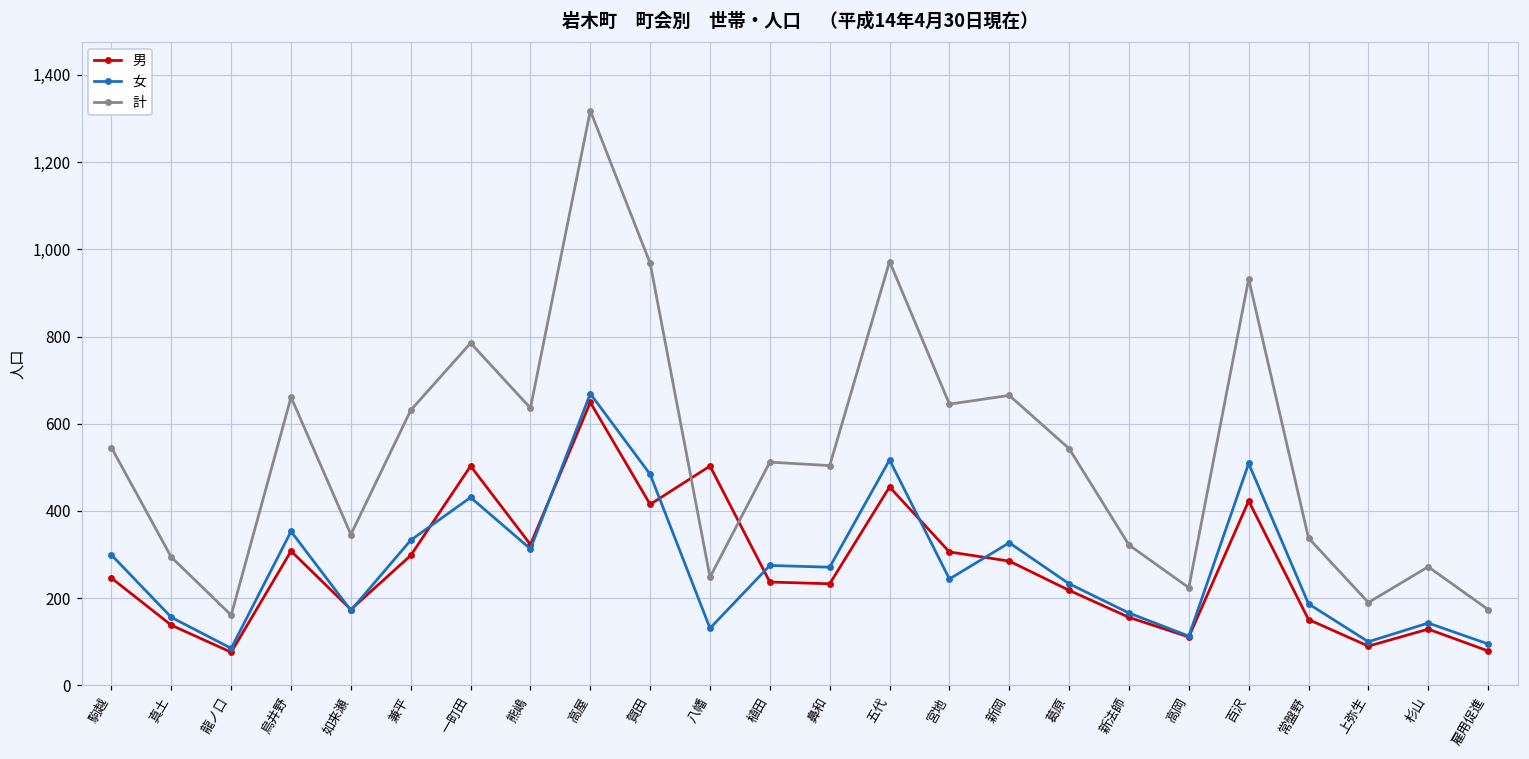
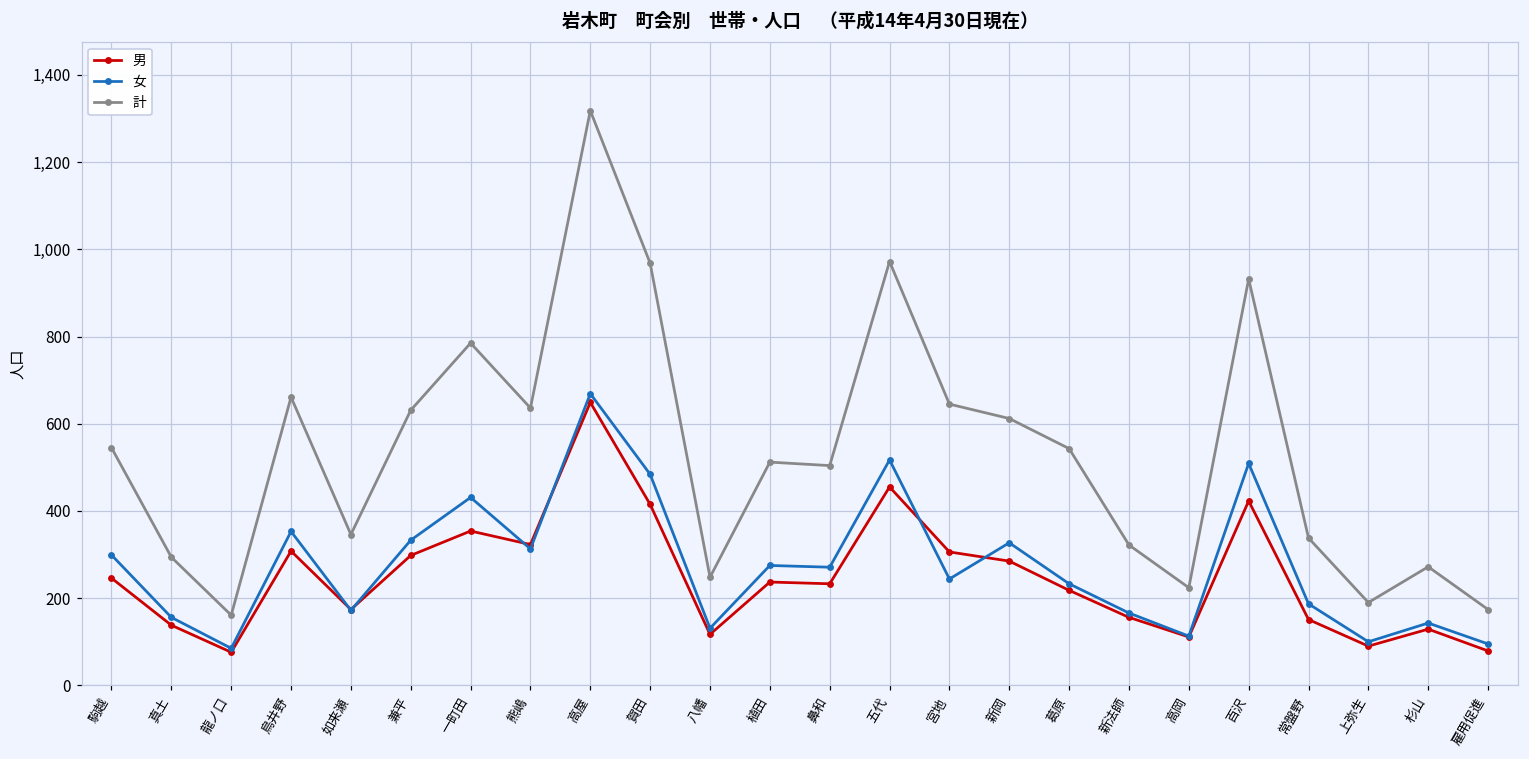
男, 一町田: 500 -> 350
男, 八幡: 500 -> 120
計, 新岡: 670 -> 610
